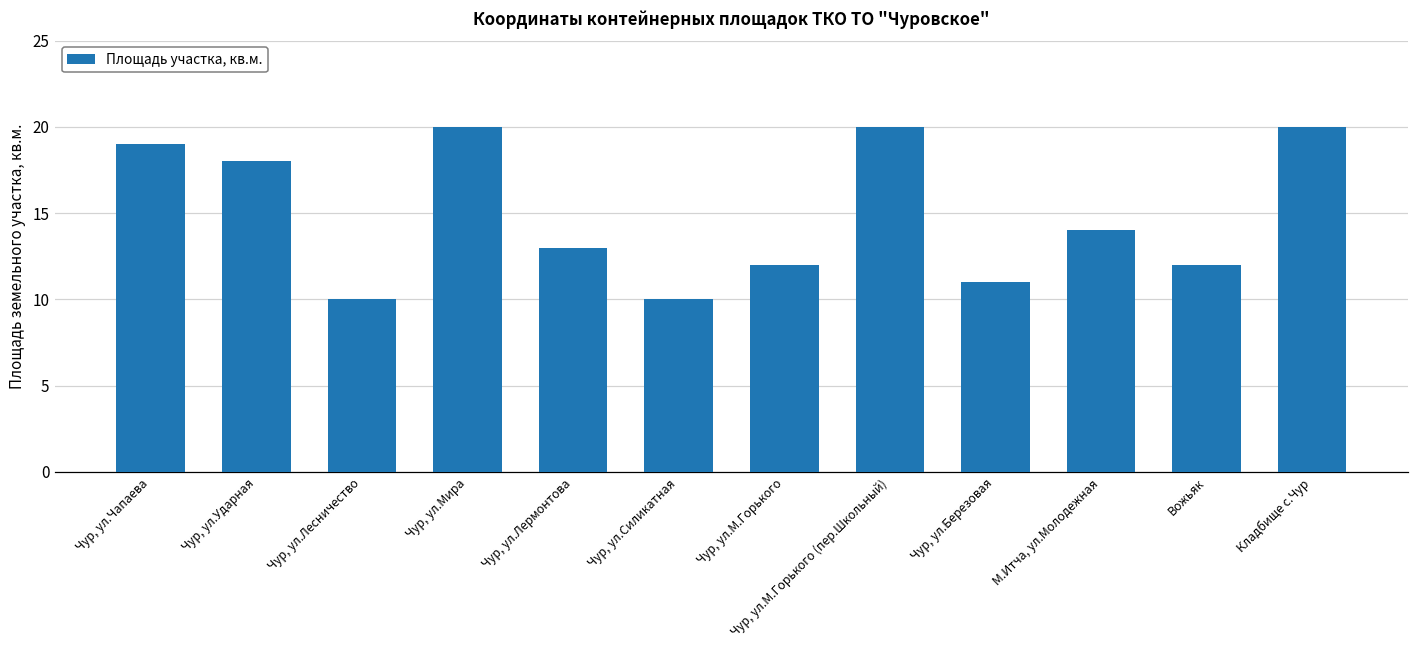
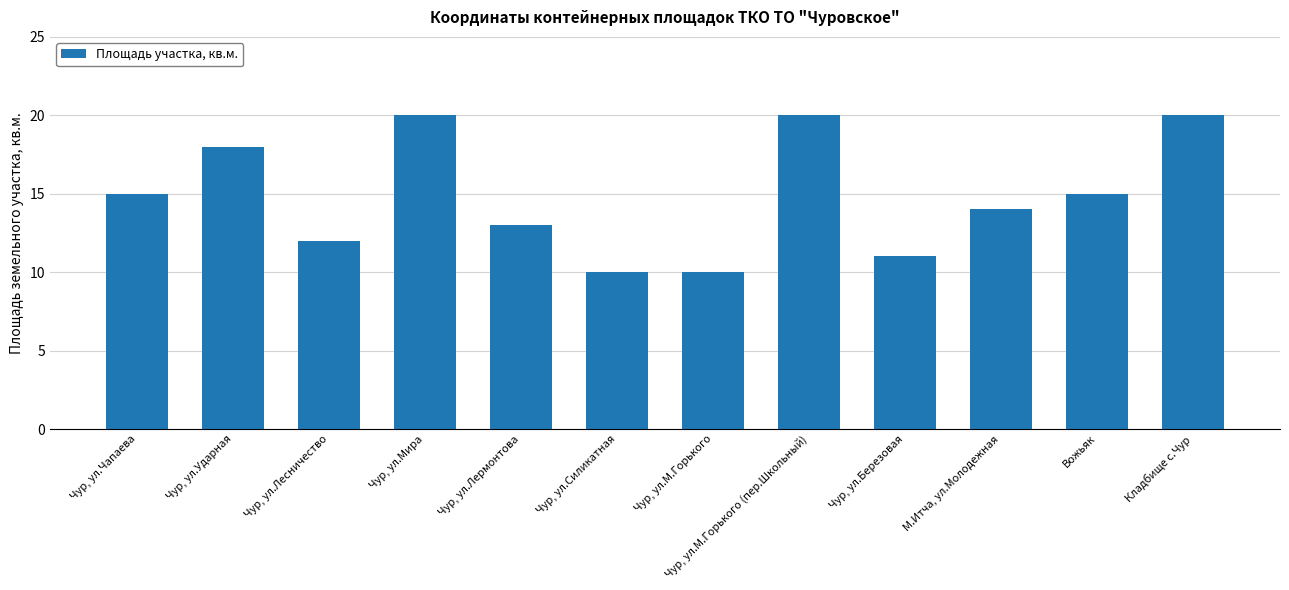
Чур, ул.Чапаева: 19 -> 15
Чур, ул.Лесничество: 10 -> 12
Чур, ул.М.Горького: 12 -> 10
Вожьяк: 12 -> 15
